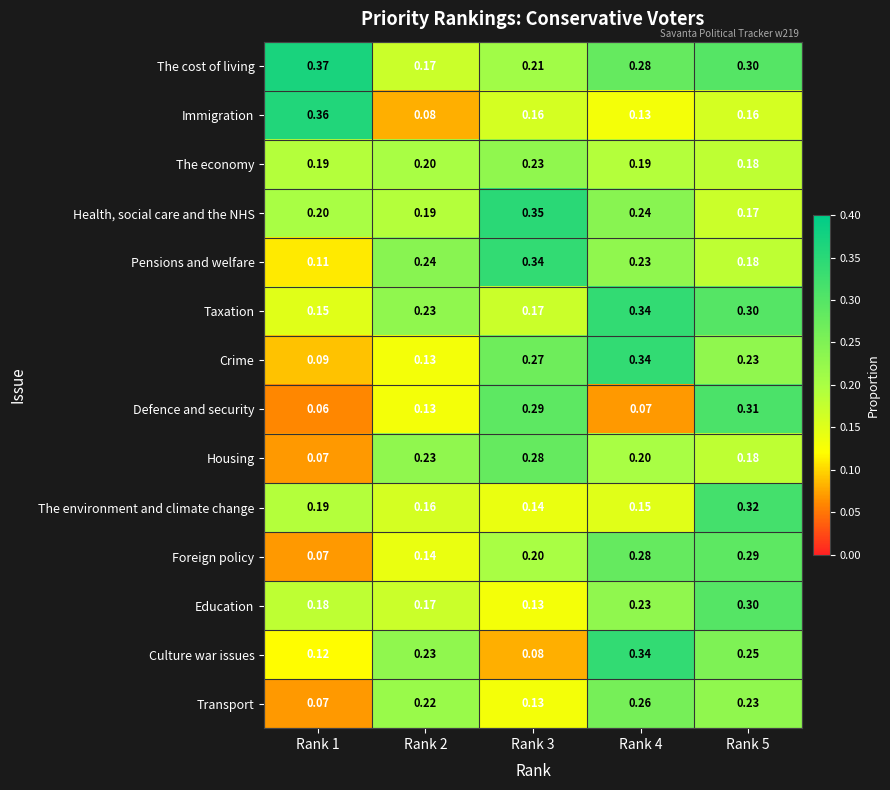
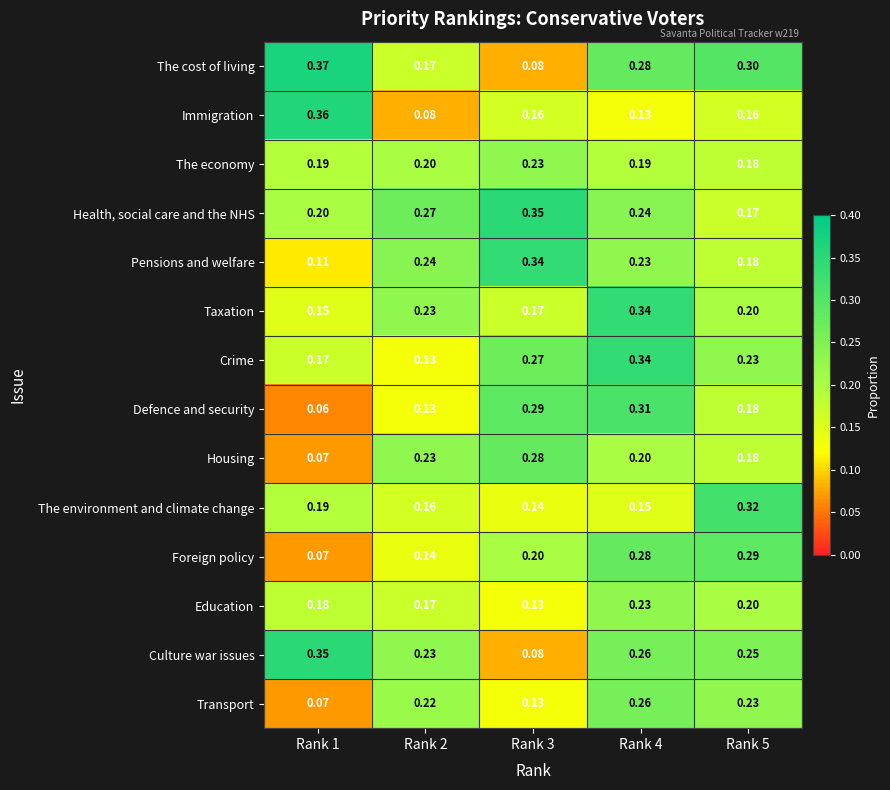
The cost of living, Rank 3: 0.21 -> 0.08
Health, social care and the NHS, Rank 2: 0.19 -> 0.27
Taxation, Rank 5: 0.30 -> 0.20
Crime, Rank 1: 0.09 -> 0.17
Defence and security, Rank 4: 0.07 -> 0.31
Defence and security, Rank 5: 0.31 -> 0.18
Education, Rank 5: 0.30 -> 0.20
Culture war issues, Rank 1: 0.12 -> 0.35
Culture war issues, Rank 4: 0.34 -> 0.26
